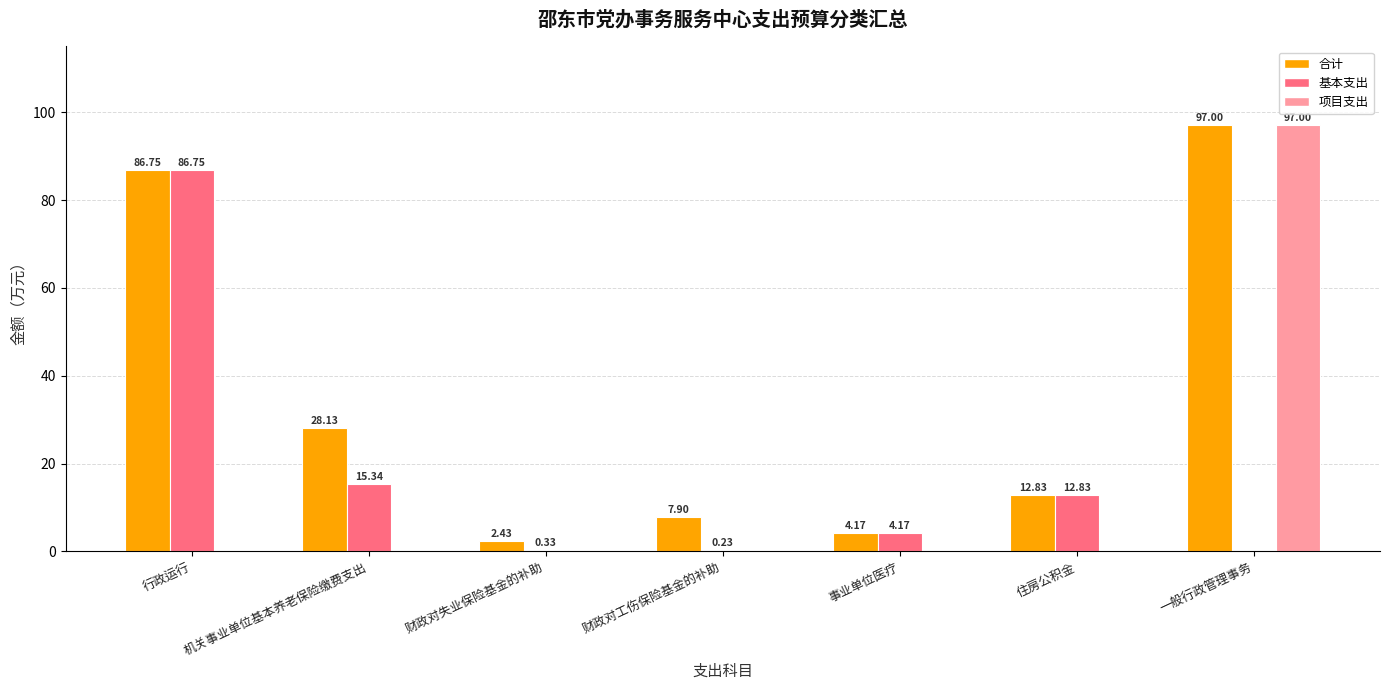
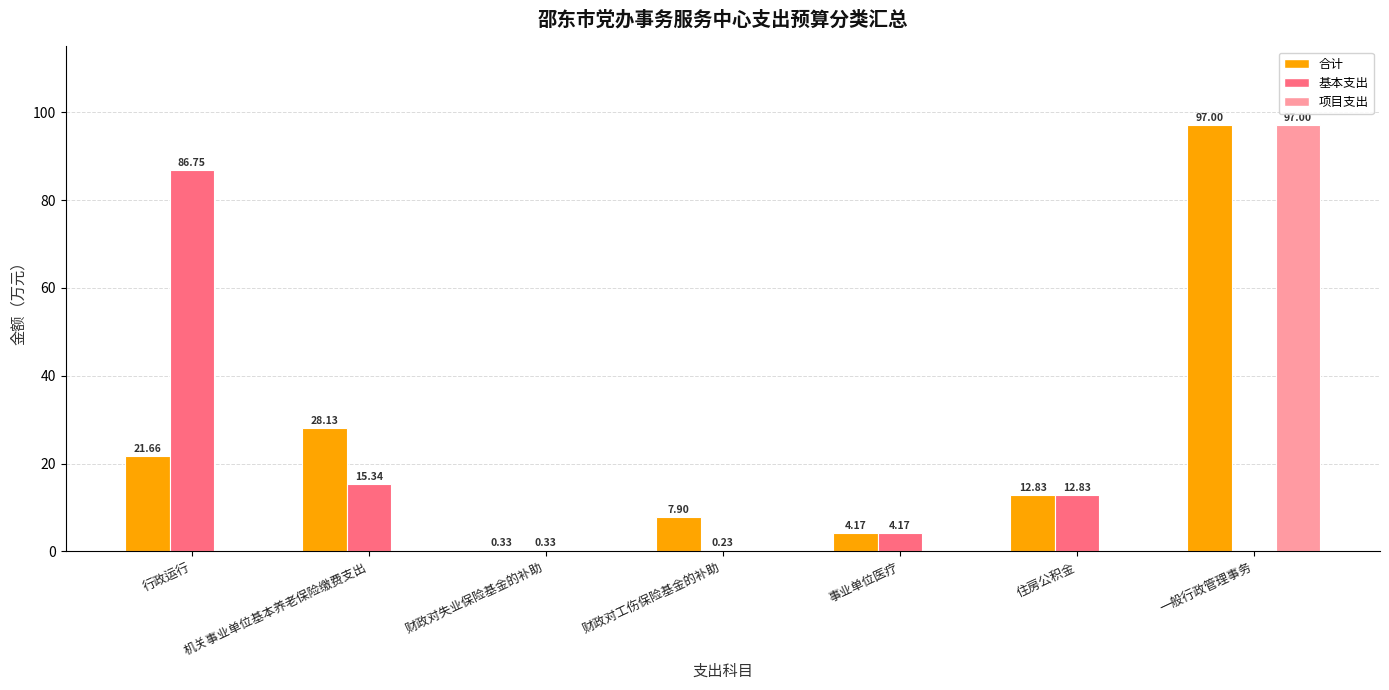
合计, 行政运行: 86.75 -> 21.66
合计, 财政对失业保险基金的补助: 2.43 -> 0.33
